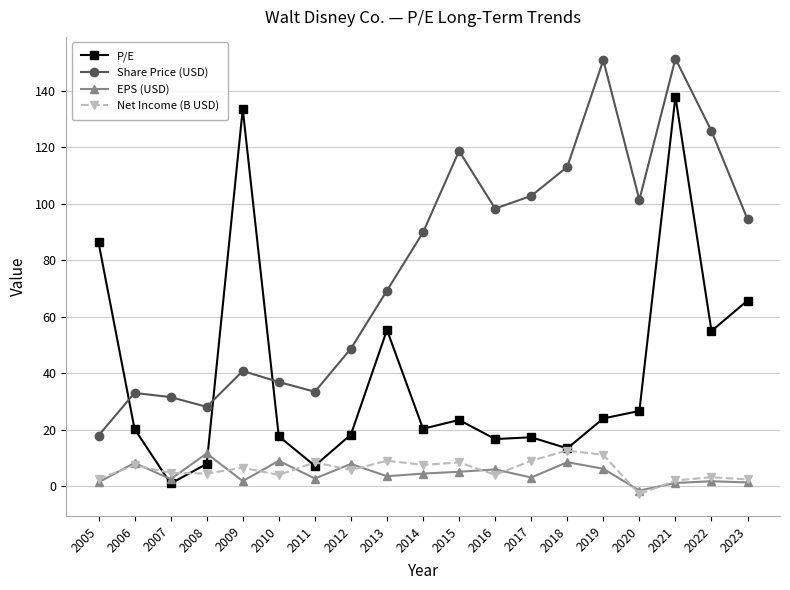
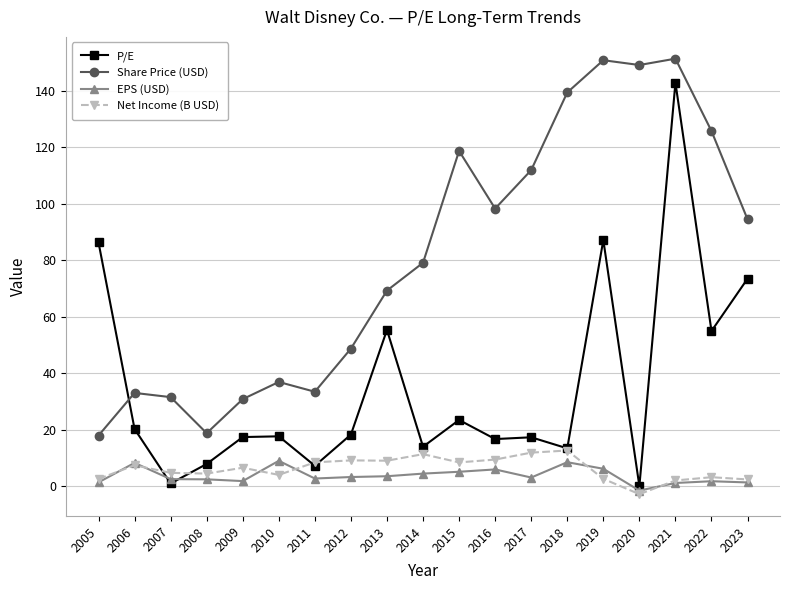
Share Price (USD), 2008: 28 -> 19
EPS (USD), 2008: 12 -> 2
P/E, 2009: 134 -> 17
Share Price (USD), 2009: 41 -> 31
EPS (USD), 2012: 8 -> 3
Net Income (B USD), 2012: 6 -> 9
P/E, 2014: 20 -> 14
Share Price (USD), 2014: 90 -> 79
Net Income (B USD), 2014: 8 -> 11
Net Income (B USD), 2016: 4 -> 9
Share Price (USD), 2017: 103 -> 112
Net Income (B USD), 2017: 9 -> 12
Share Price (USD), 2018: 113 -> 139
P/E, 2019: 24 -> 87
Net Income (B USD), 2019: 11 -> 3
P/E, 2020: 27 -> 0
Share Price (USD), 2020: 101 -> 149
P/E, 2021: 138 -> 143
P/E, 2023: 66 -> 73
